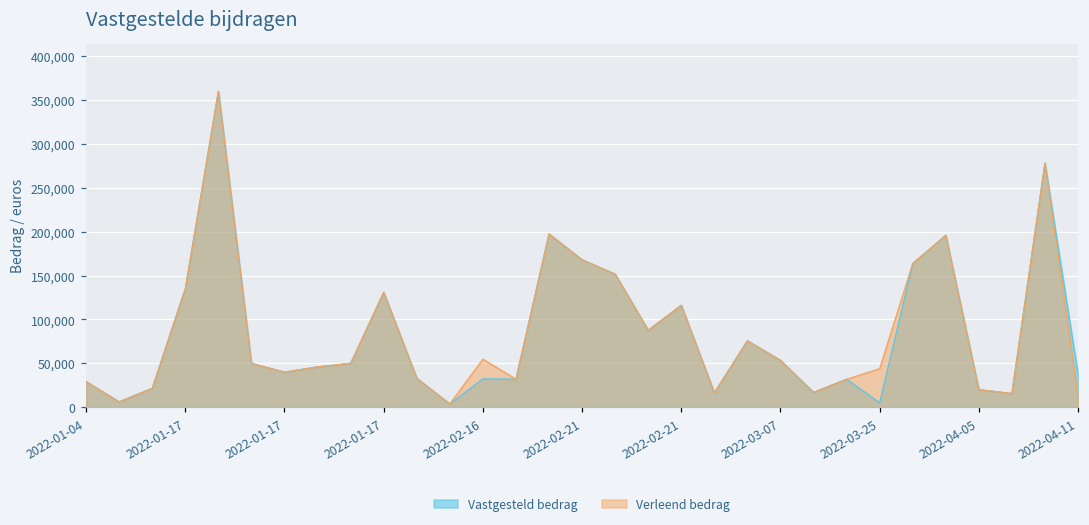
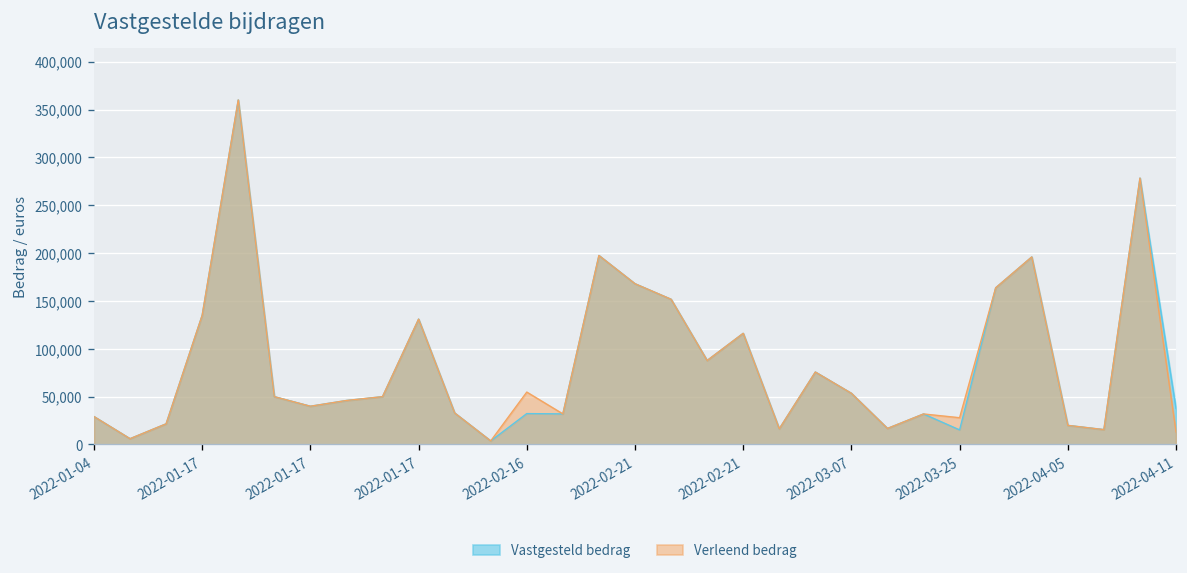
Vastgesteld bedrag, 2022-03-25: 10,000 -> 20,000
Verleend bedrag, 2022-03-25: 40,000 -> 30,000
